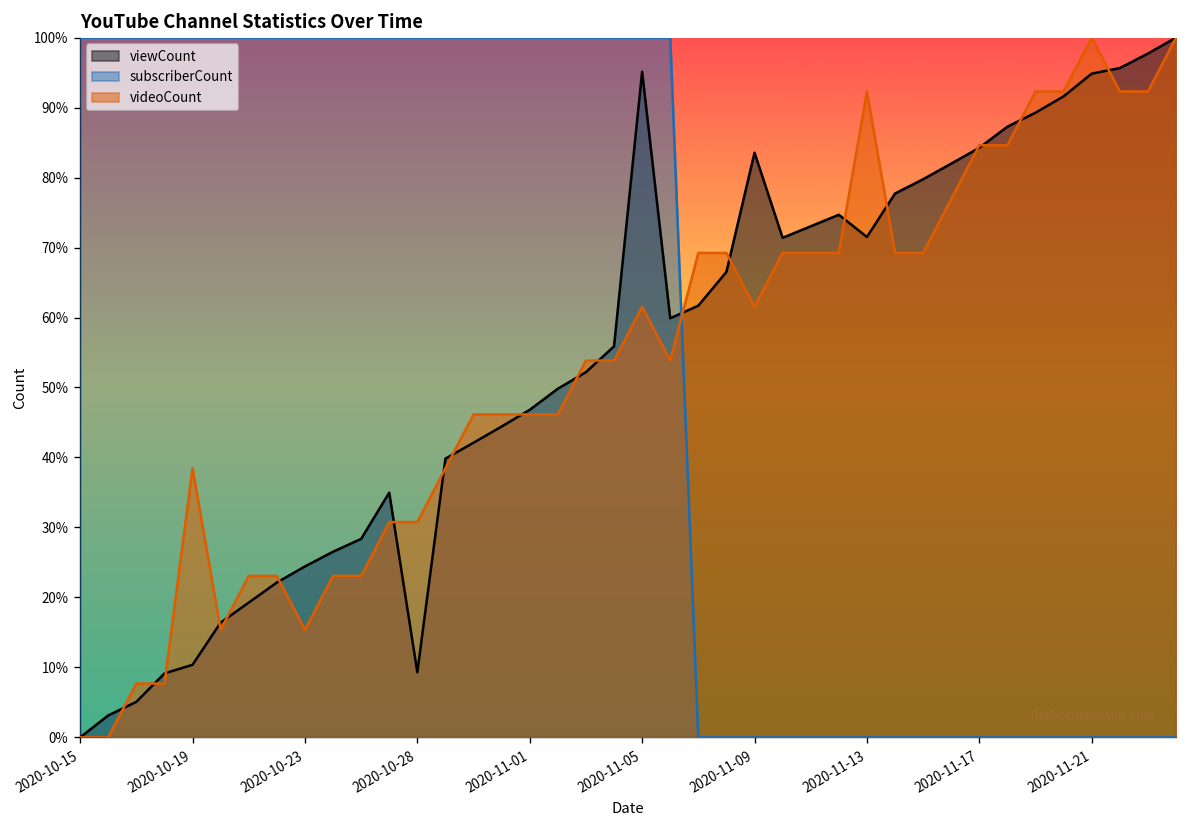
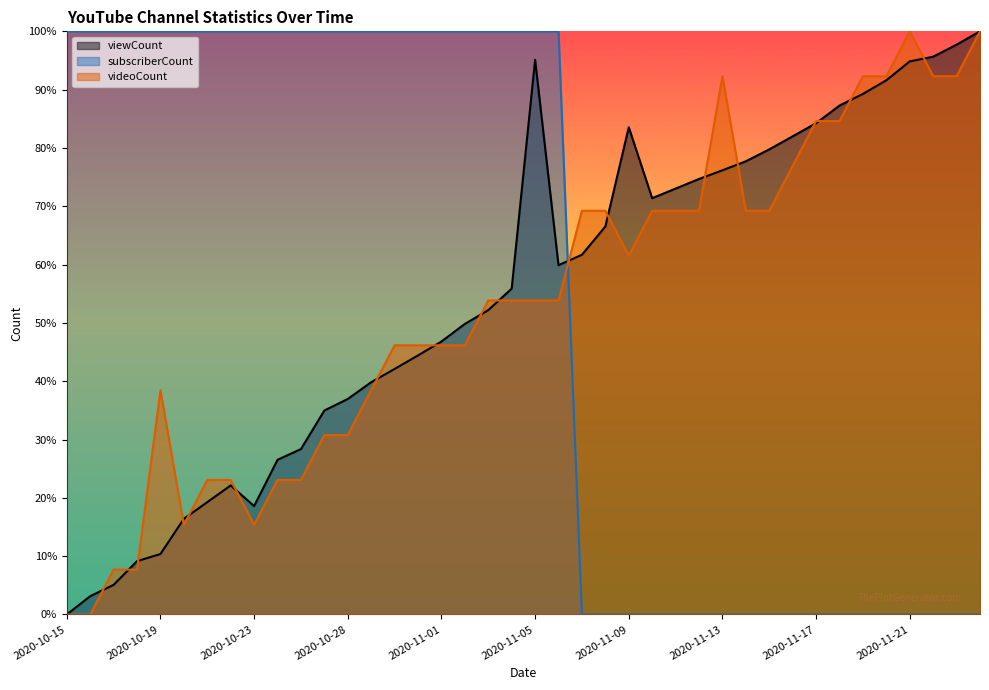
viewCount, 2020-10-23: 24% -> 19%
viewCount, 2020-10-28: 9% -> 37%
videoCount, 2020-11-05: 62% -> 54%
viewCount, 2020-11-13: 72% -> 76%
